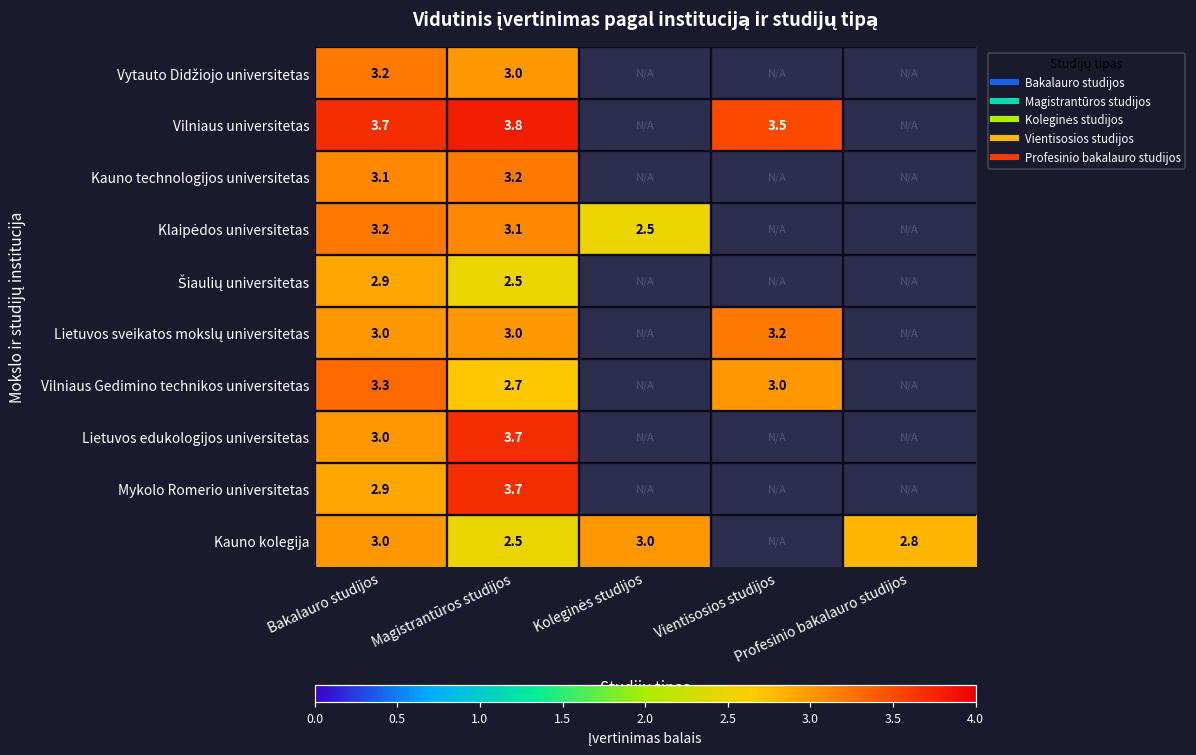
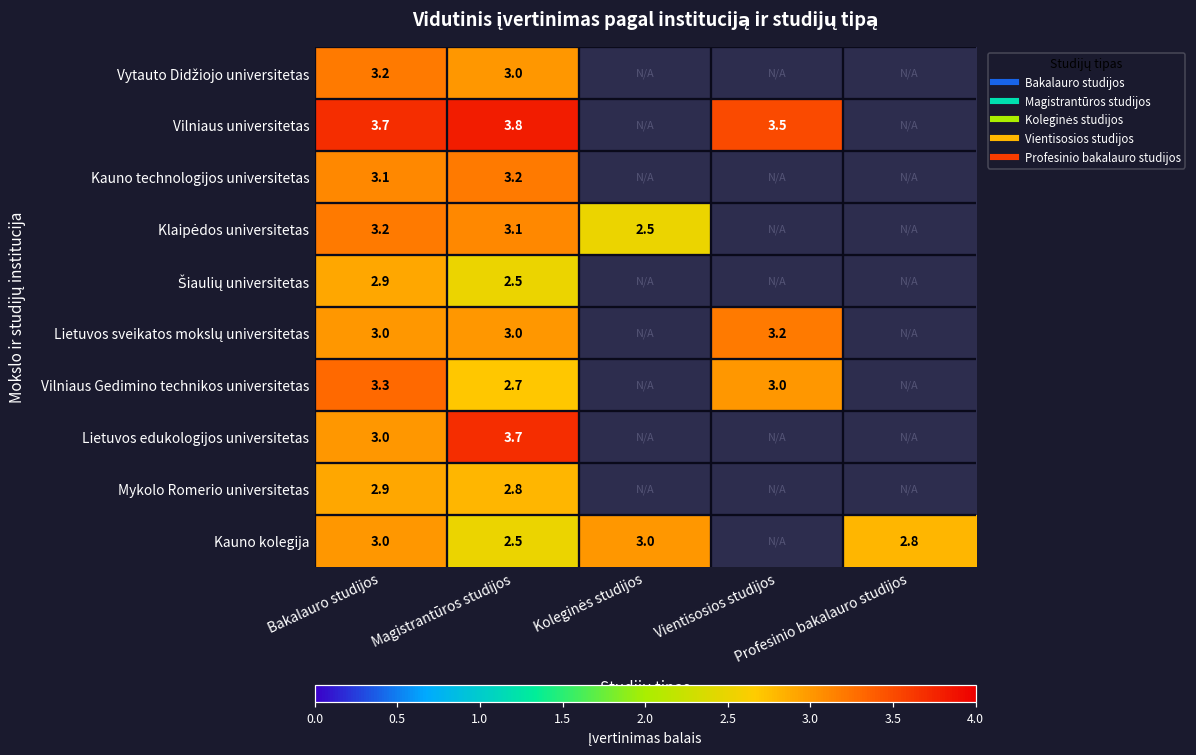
Mykolo Romerio universitetas, Magistrantūros studijos: 3.7 -> 2.8
